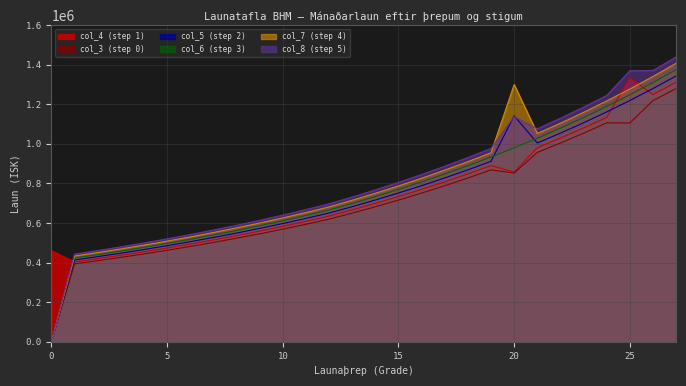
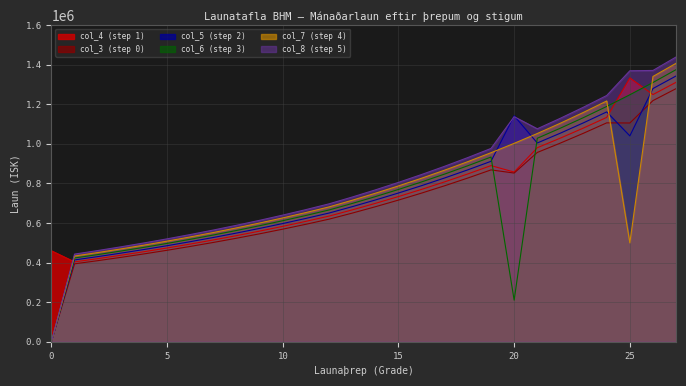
col_6 (step 3), 20: 980000 -> 210000
col_7 (step 4), 20: 1300000 -> 1000000
col_5 (step 2), 25: 1220000 -> 1040000
col_7 (step 4), 25: 1280000 -> 500000
